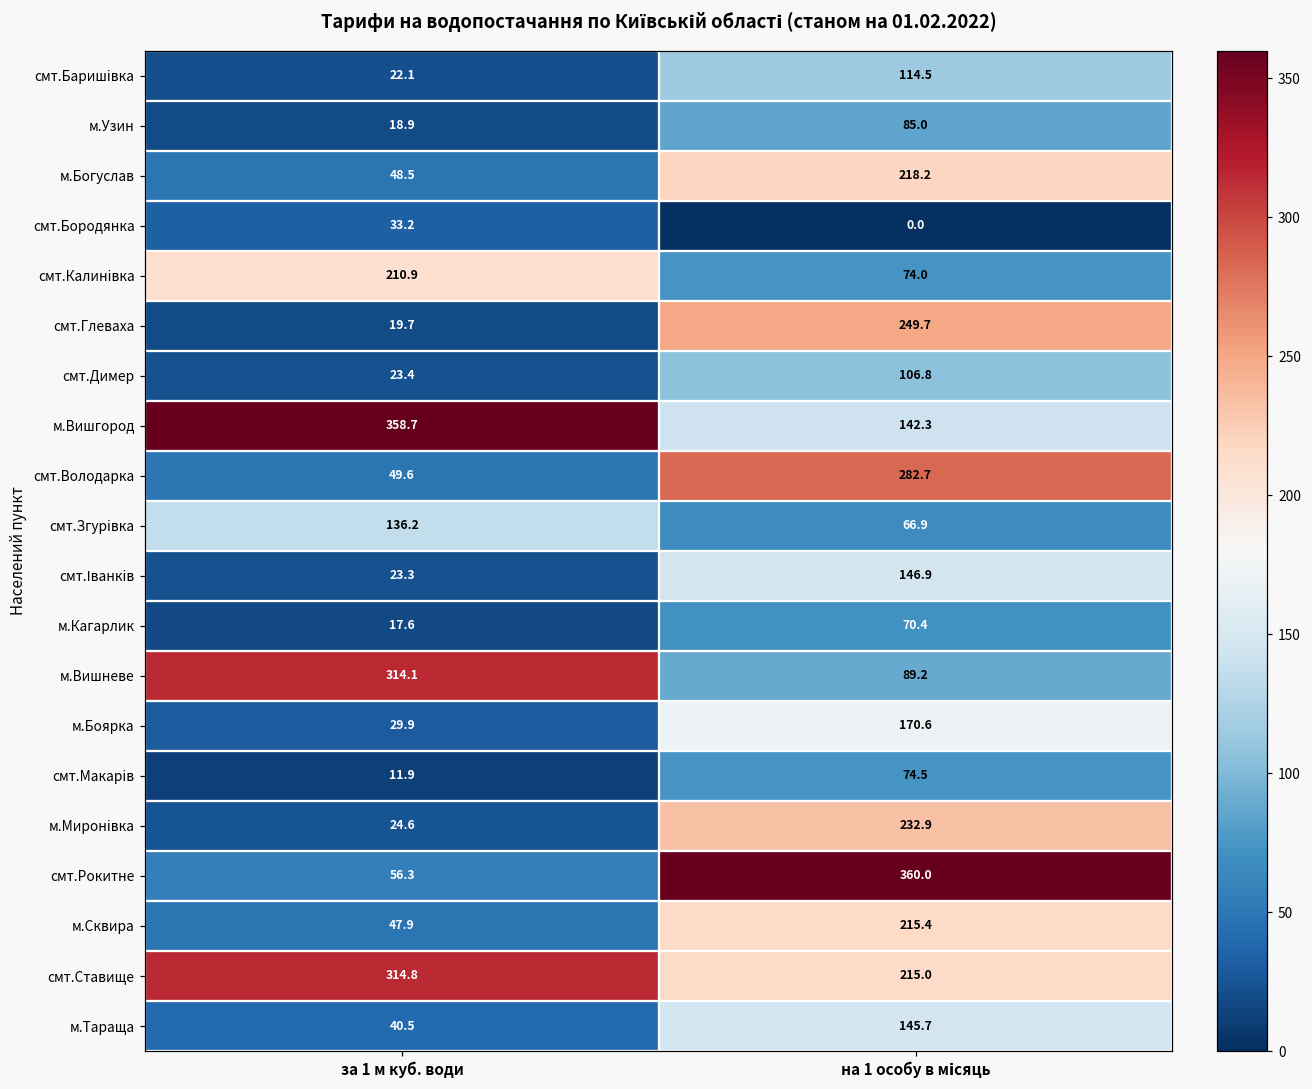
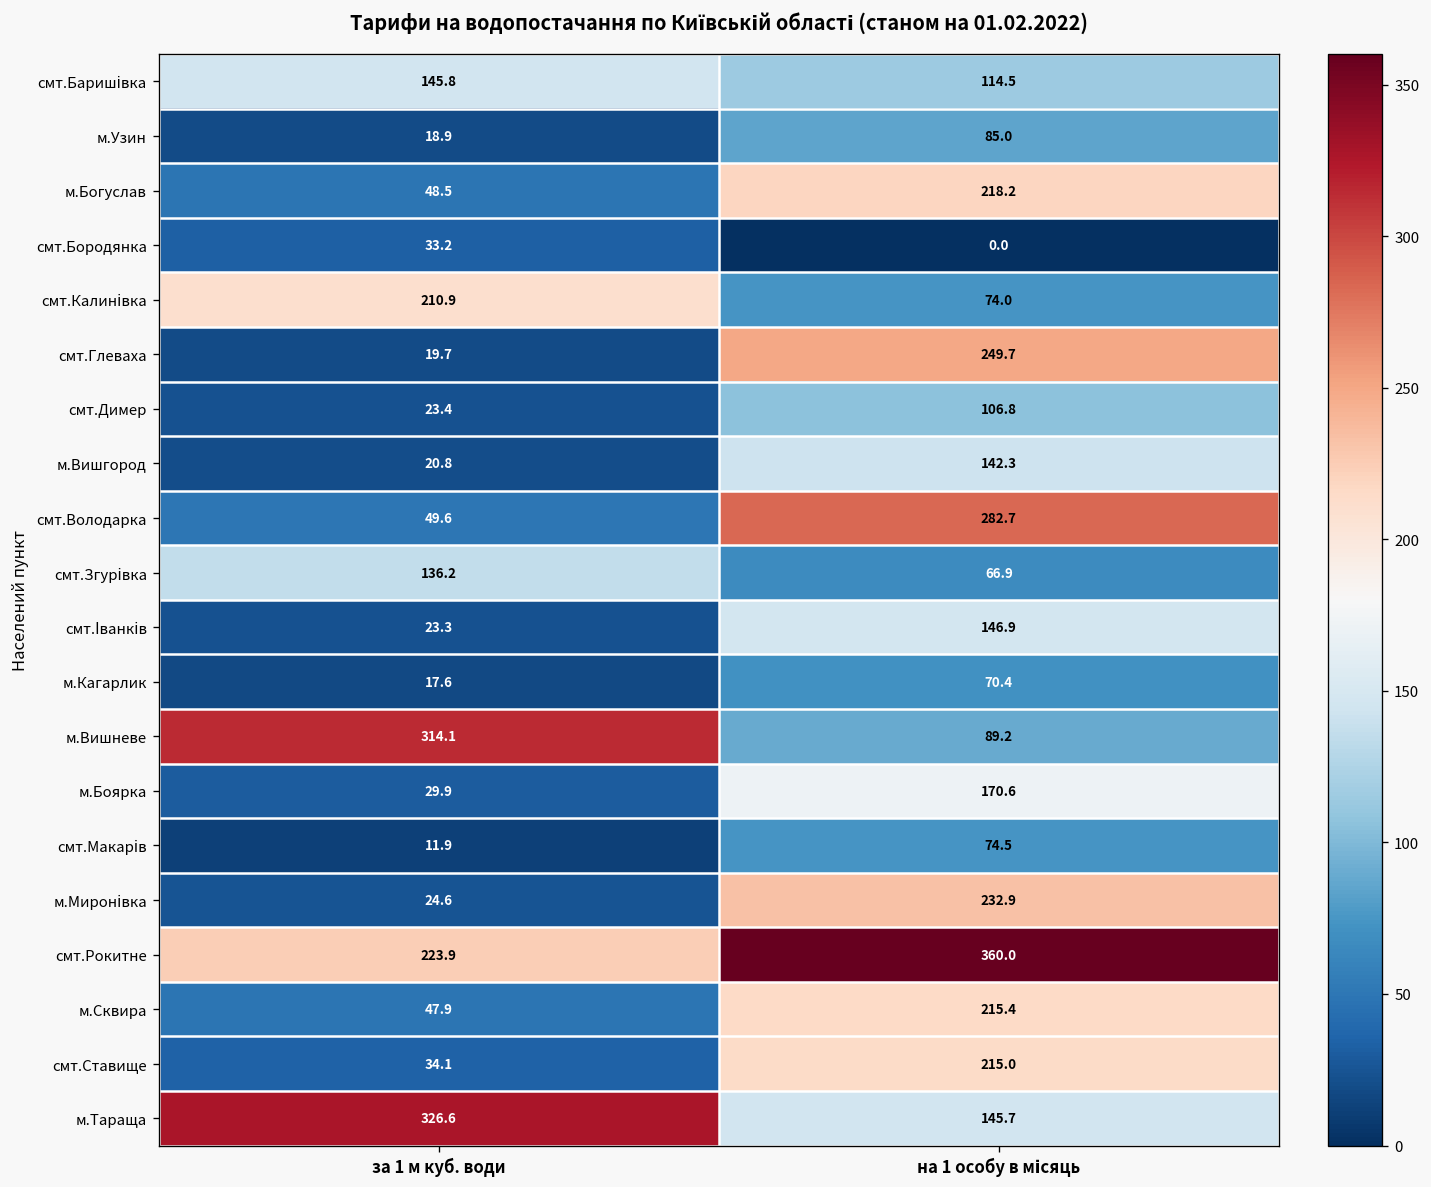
смт.Баришівка, за 1 м куб. води: 22.1 -> 145.8
м.Вишгород, за 1 м куб. води: 358.7 -> 20.8
смт.Рокитне, за 1 м куб. води: 56.3 -> 223.9
смт.Ставище, за 1 м куб. води: 314.8 -> 34.1
м.Тараща, за 1 м куб. води: 40.5 -> 326.6
